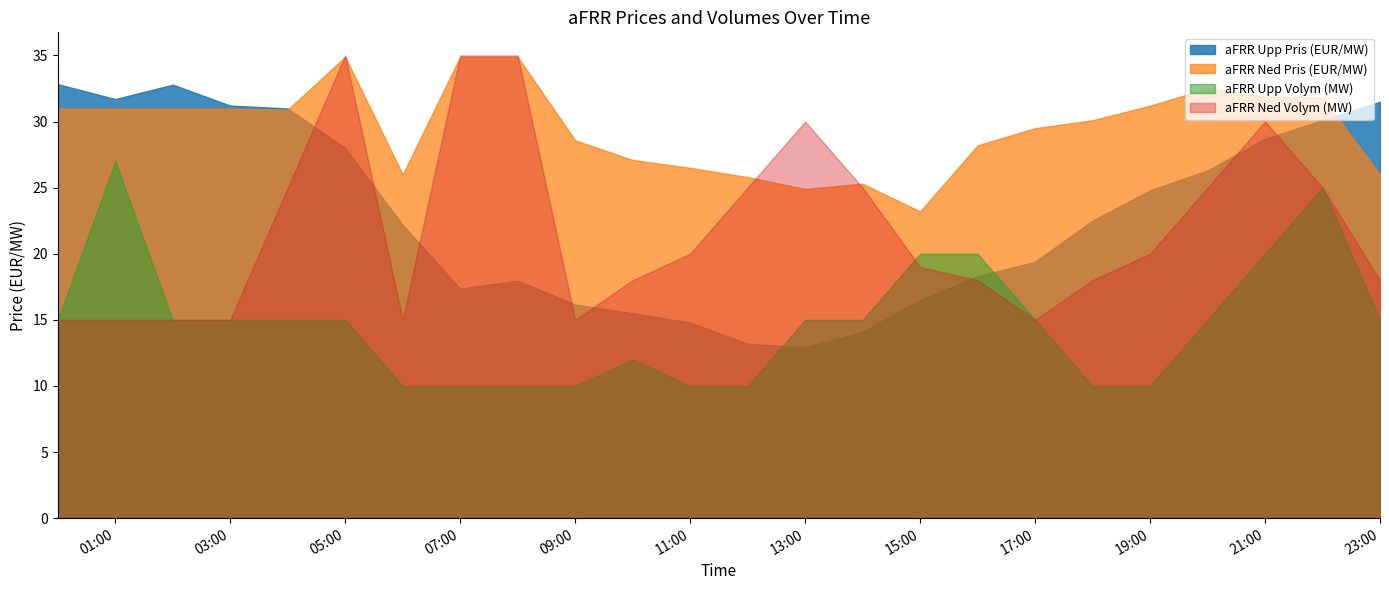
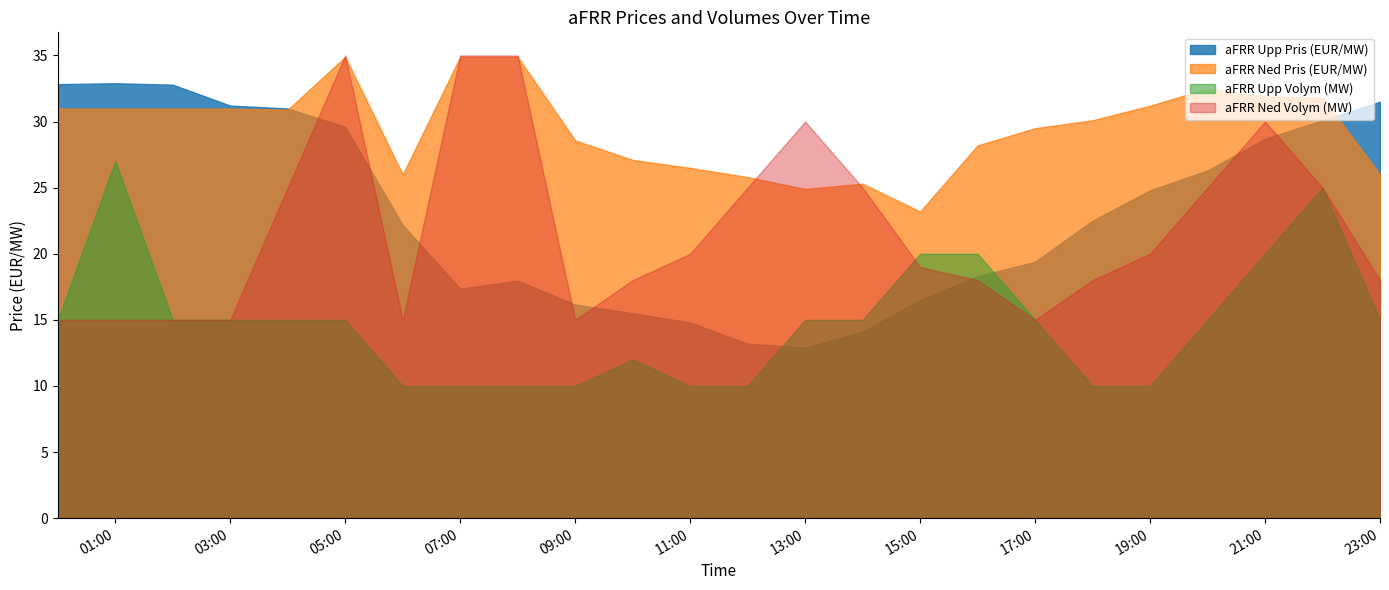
aFRR Upp Pris (EUR/MW), 01:00: 31.7 -> 32.9
aFRR Upp Pris (EUR/MW), 05:00: 28.0 -> 29.6
